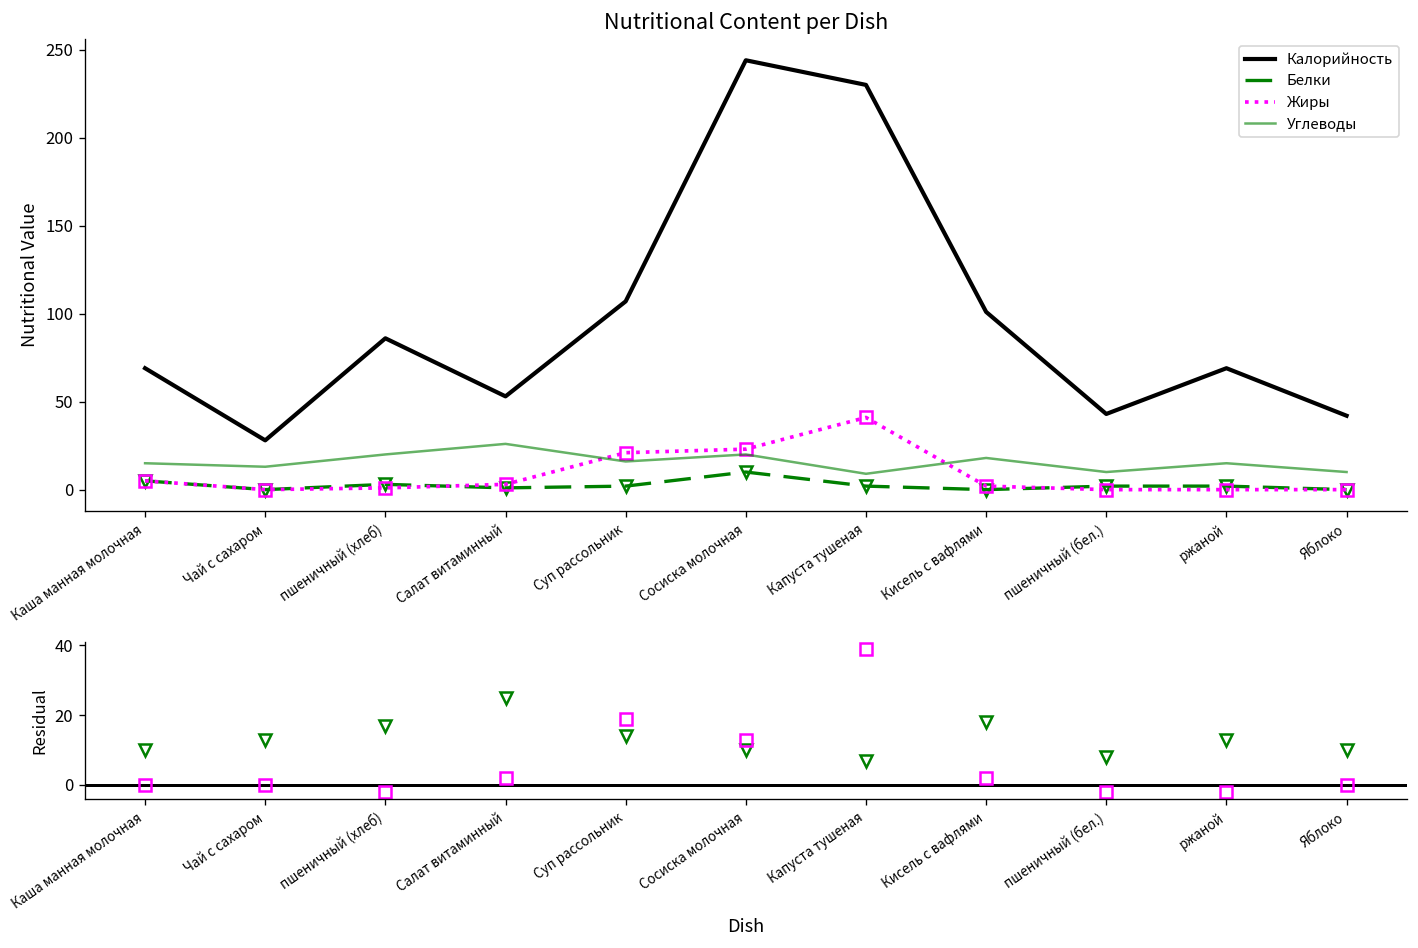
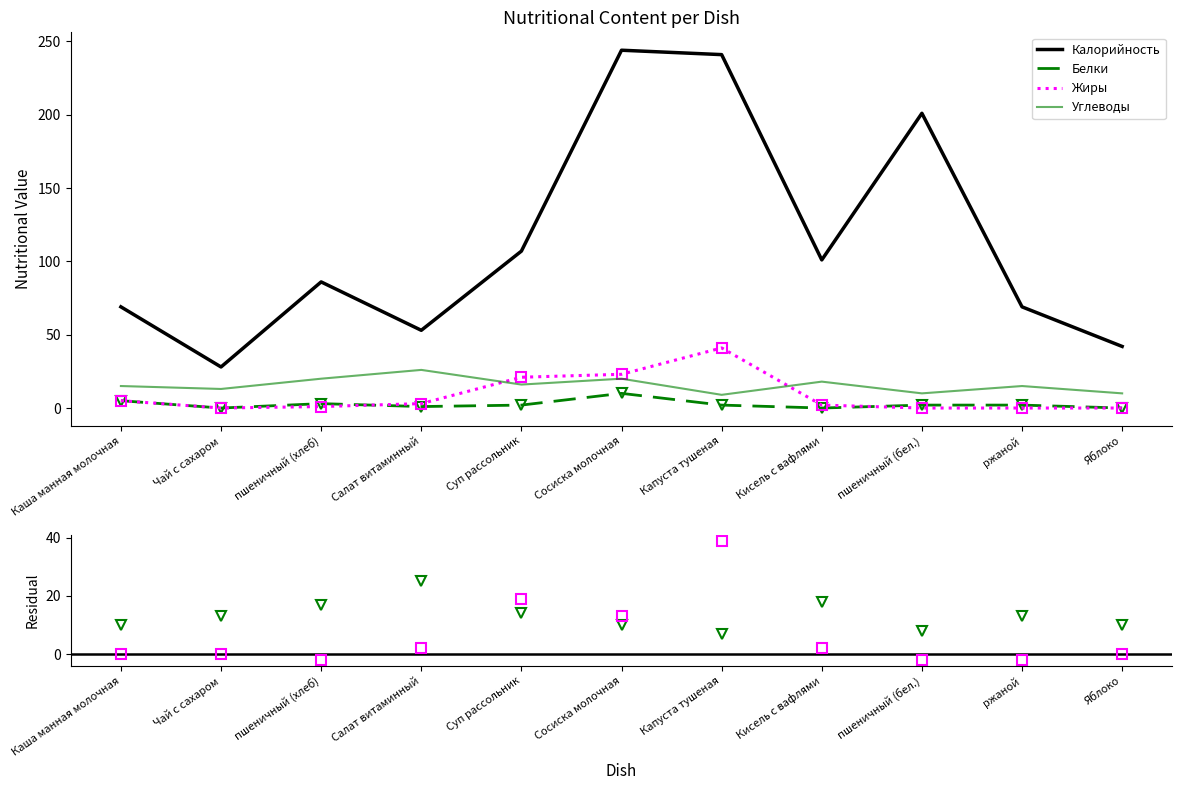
Nutritional Content per Dish, Калорийность, Капуста тушеная: 230 -> 241
Nutritional Content per Dish, Калорийность, пшеничный (бел.): 43 -> 201
